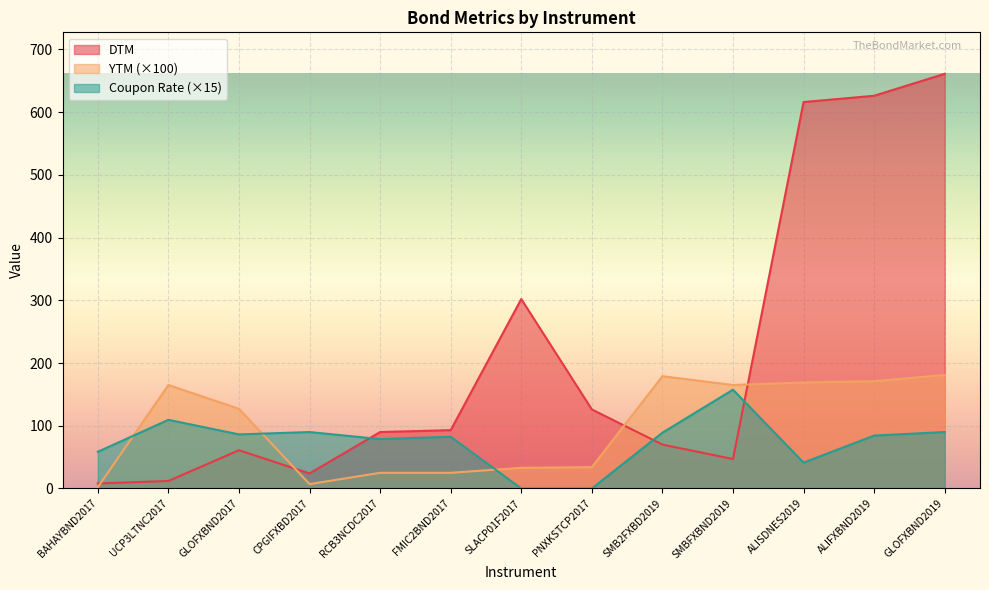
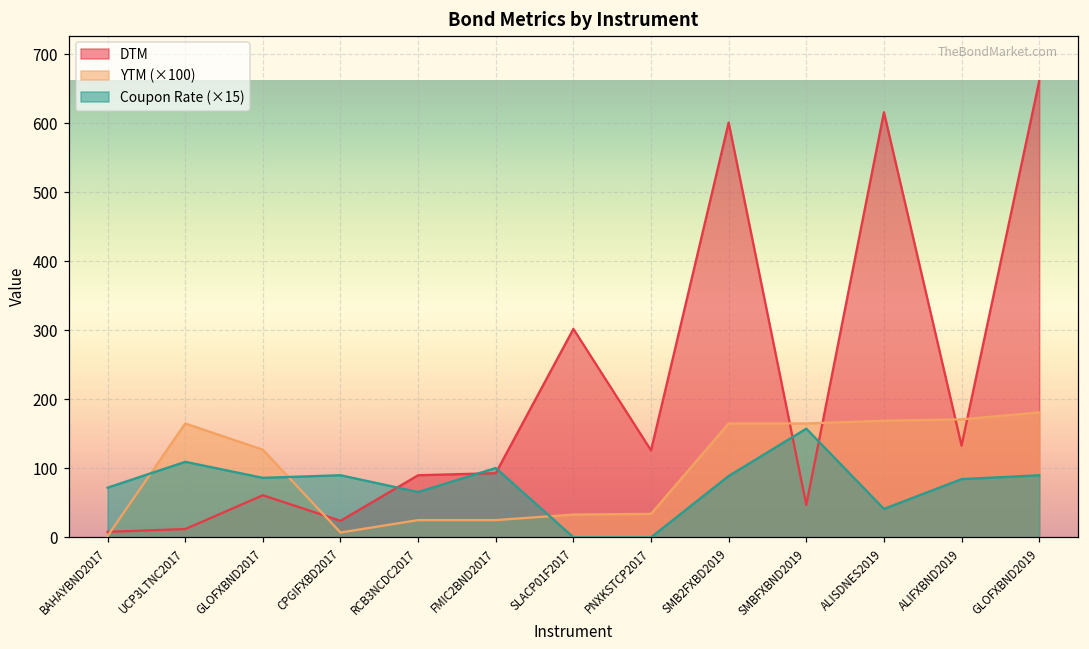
Coupon Rate (×15), BAHAYBND2017: 60 -> 70
Coupon Rate (×15), RCB3NCDC2017: 80 -> 70
Coupon Rate (×15), FMIC2BND2017: 80 -> 100
DTM, SMB2FXBD2019: 70 -> 600
YTM (×100), SMB2FXBD2019: 180 -> 170
DTM, ALIFXBND2019: 630 -> 130
